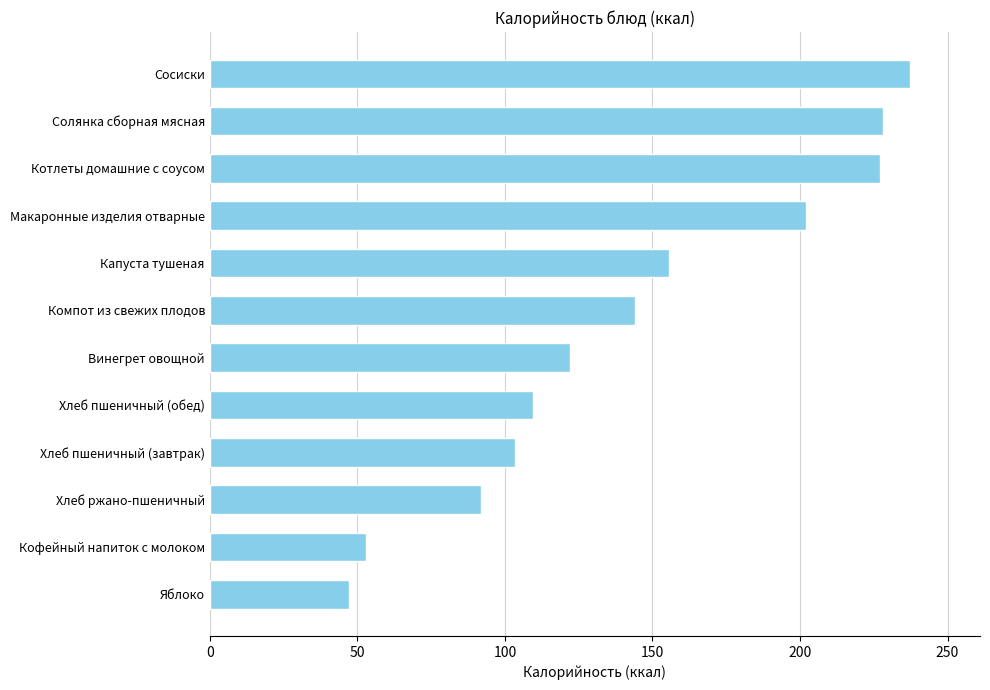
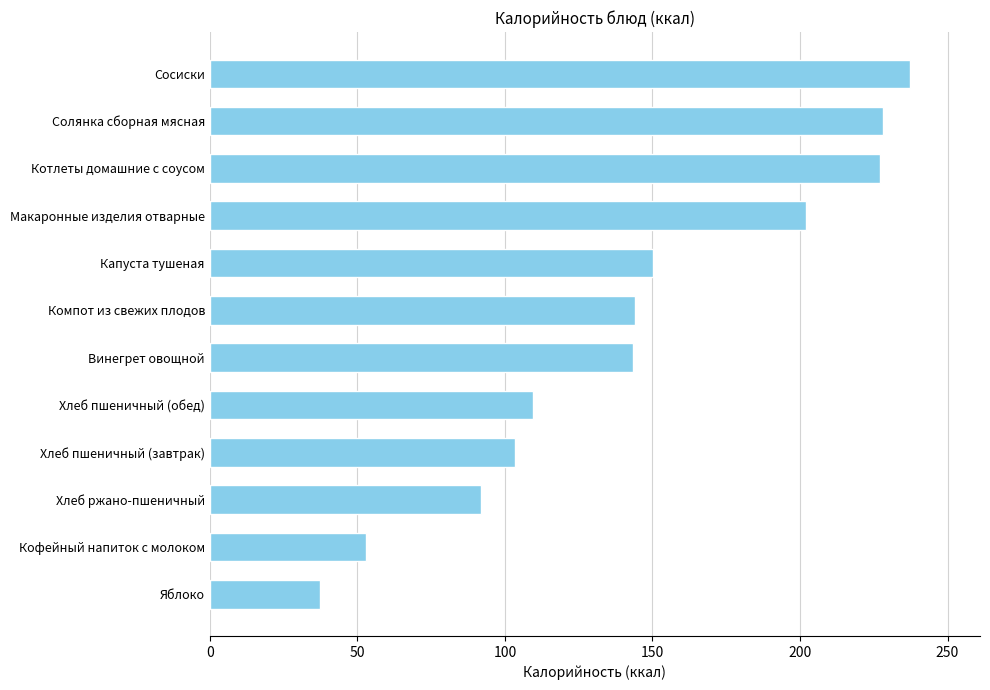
Капуста тушеная: 156 -> 150
Винегрет овощной: 122 -> 144
Яблоко: 47 -> 37
